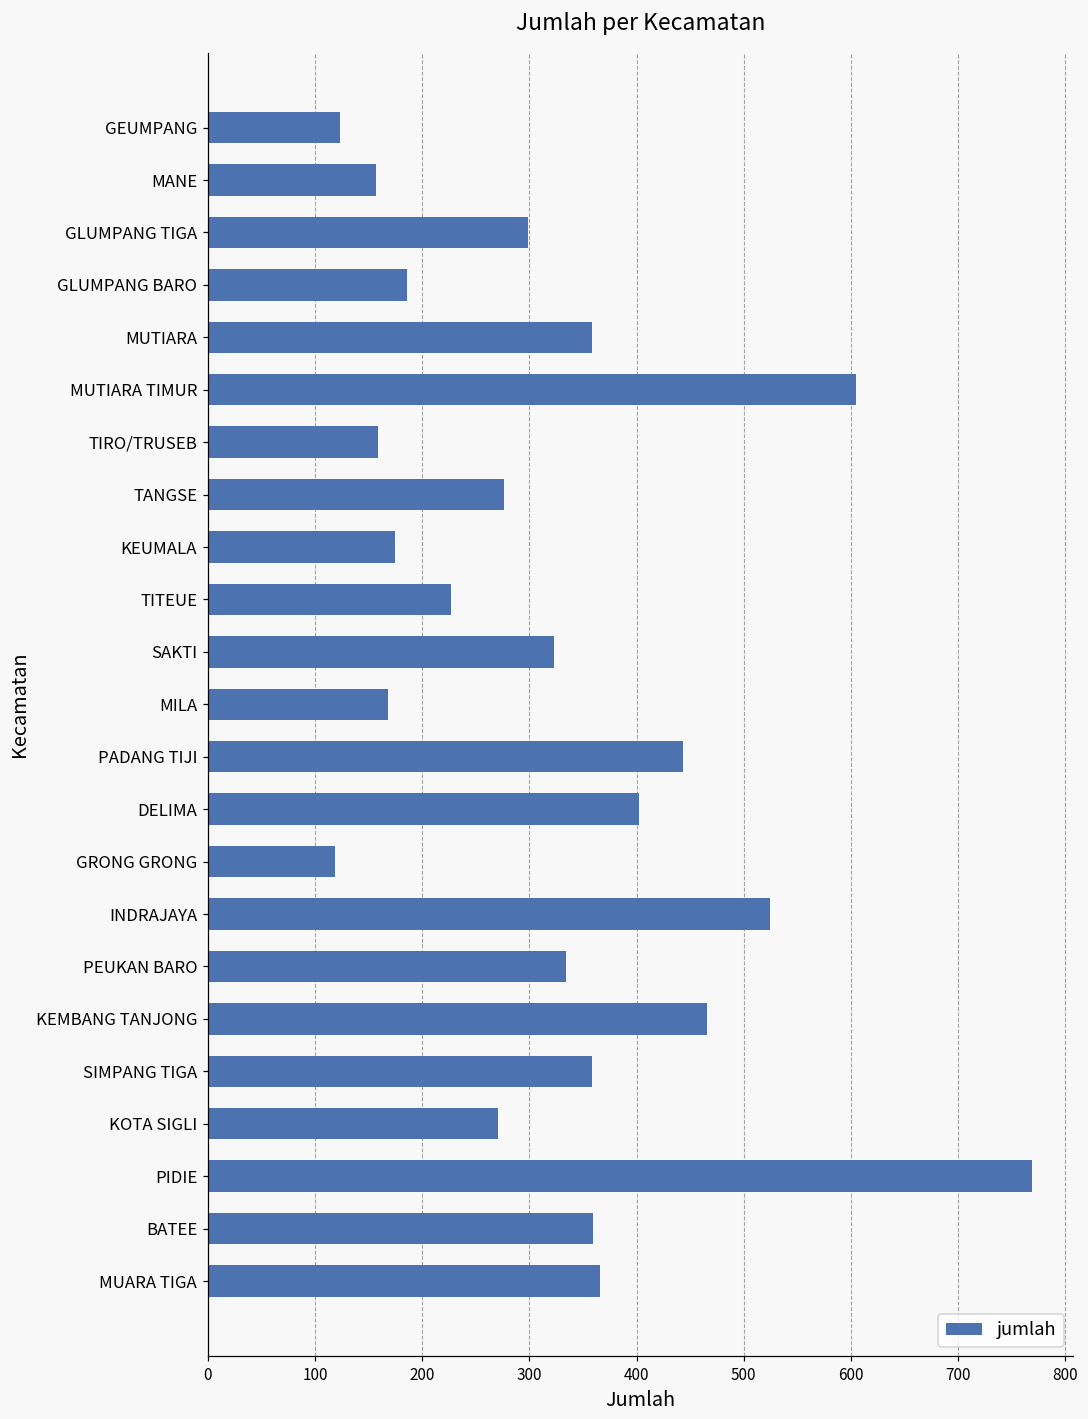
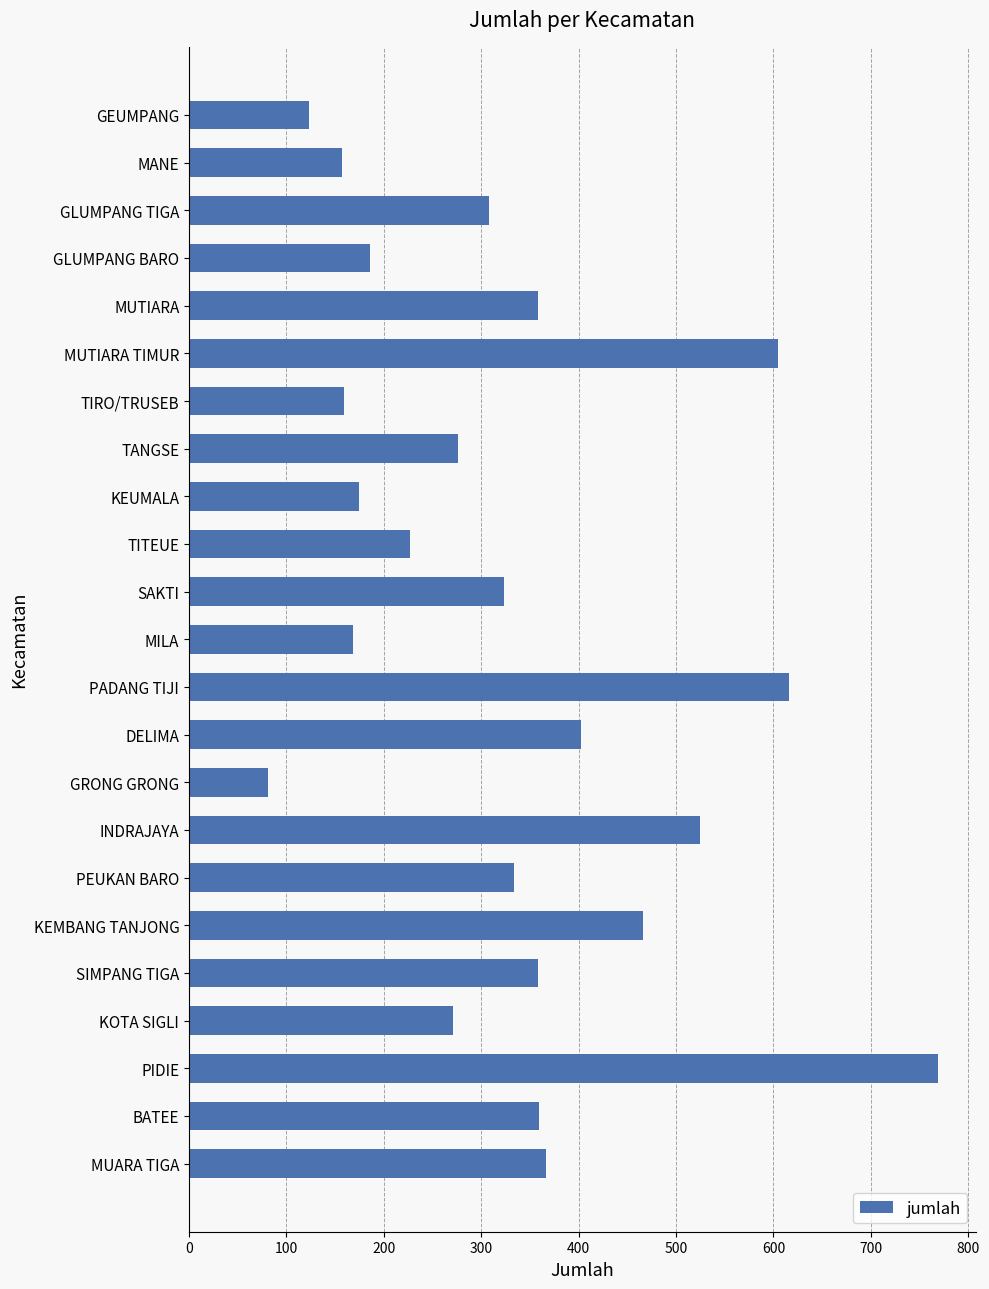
GLUMPANG TIGA: 300 -> 310
PADANG TIJI: 440 -> 620
GRONG GRONG: 120 -> 80
